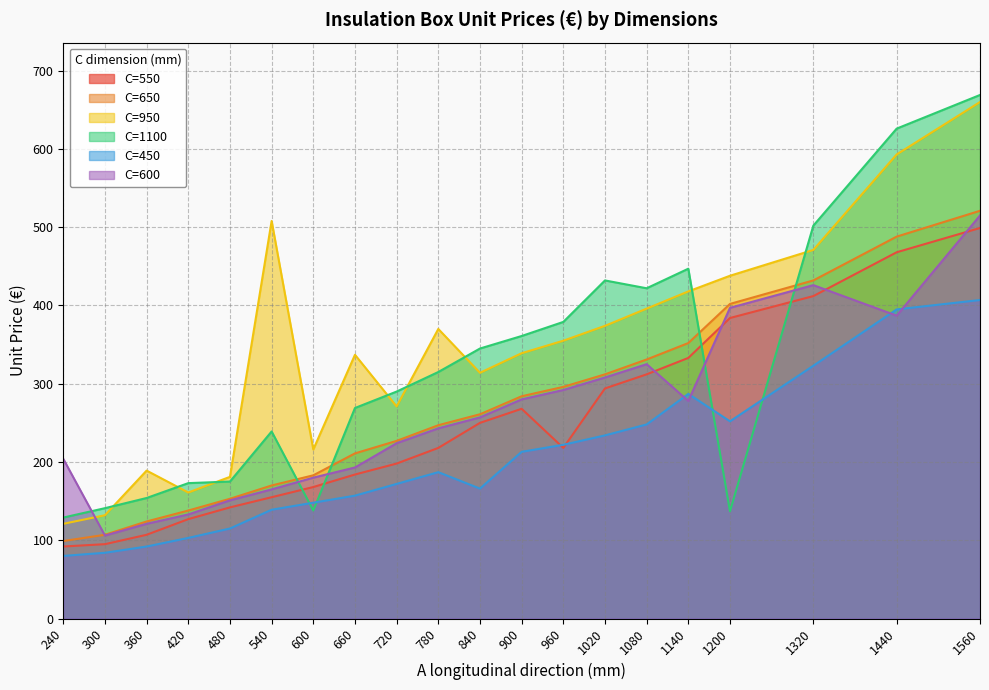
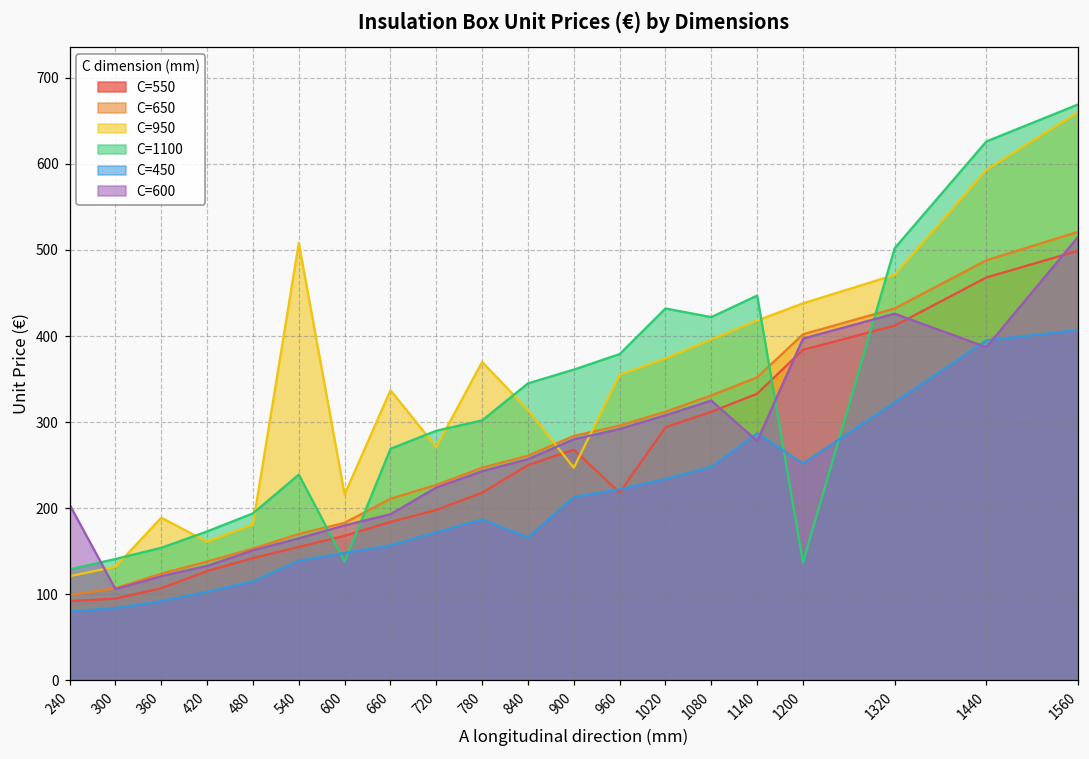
C=1100, 480: 180 -> 190
C=1100, 780: 320 -> 300
C=950, 900: 340 -> 250
